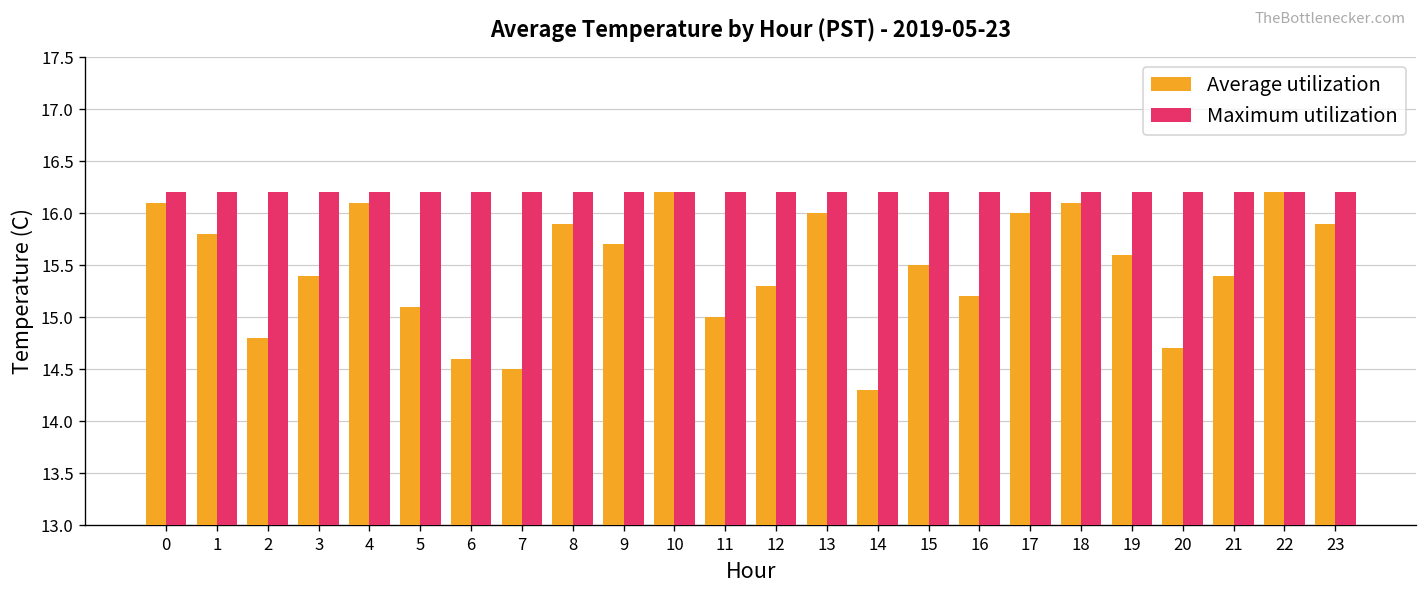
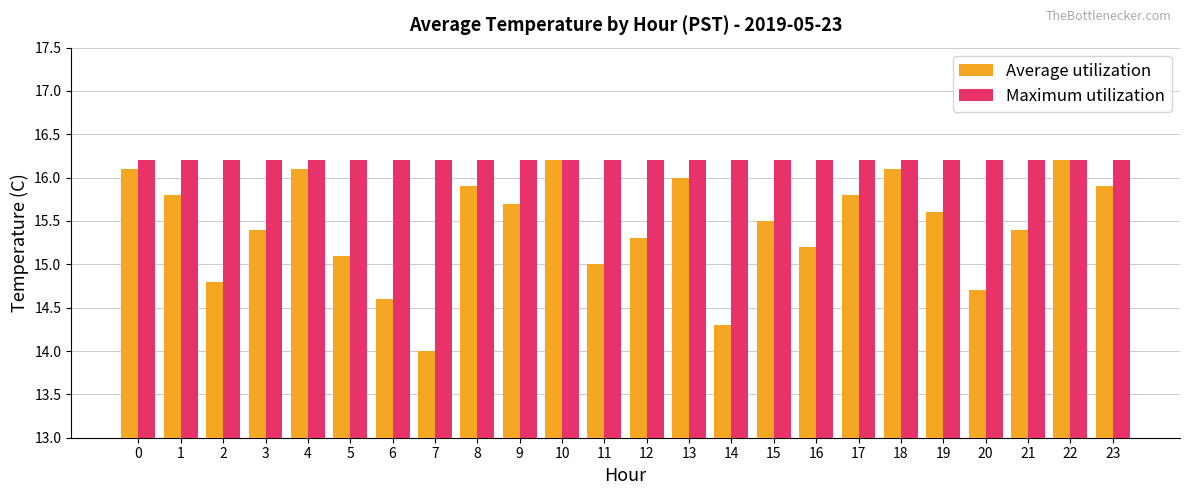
Average utilization, 7: 14.5 -> 14.0
Average utilization, 17: 16.0 -> 15.8
